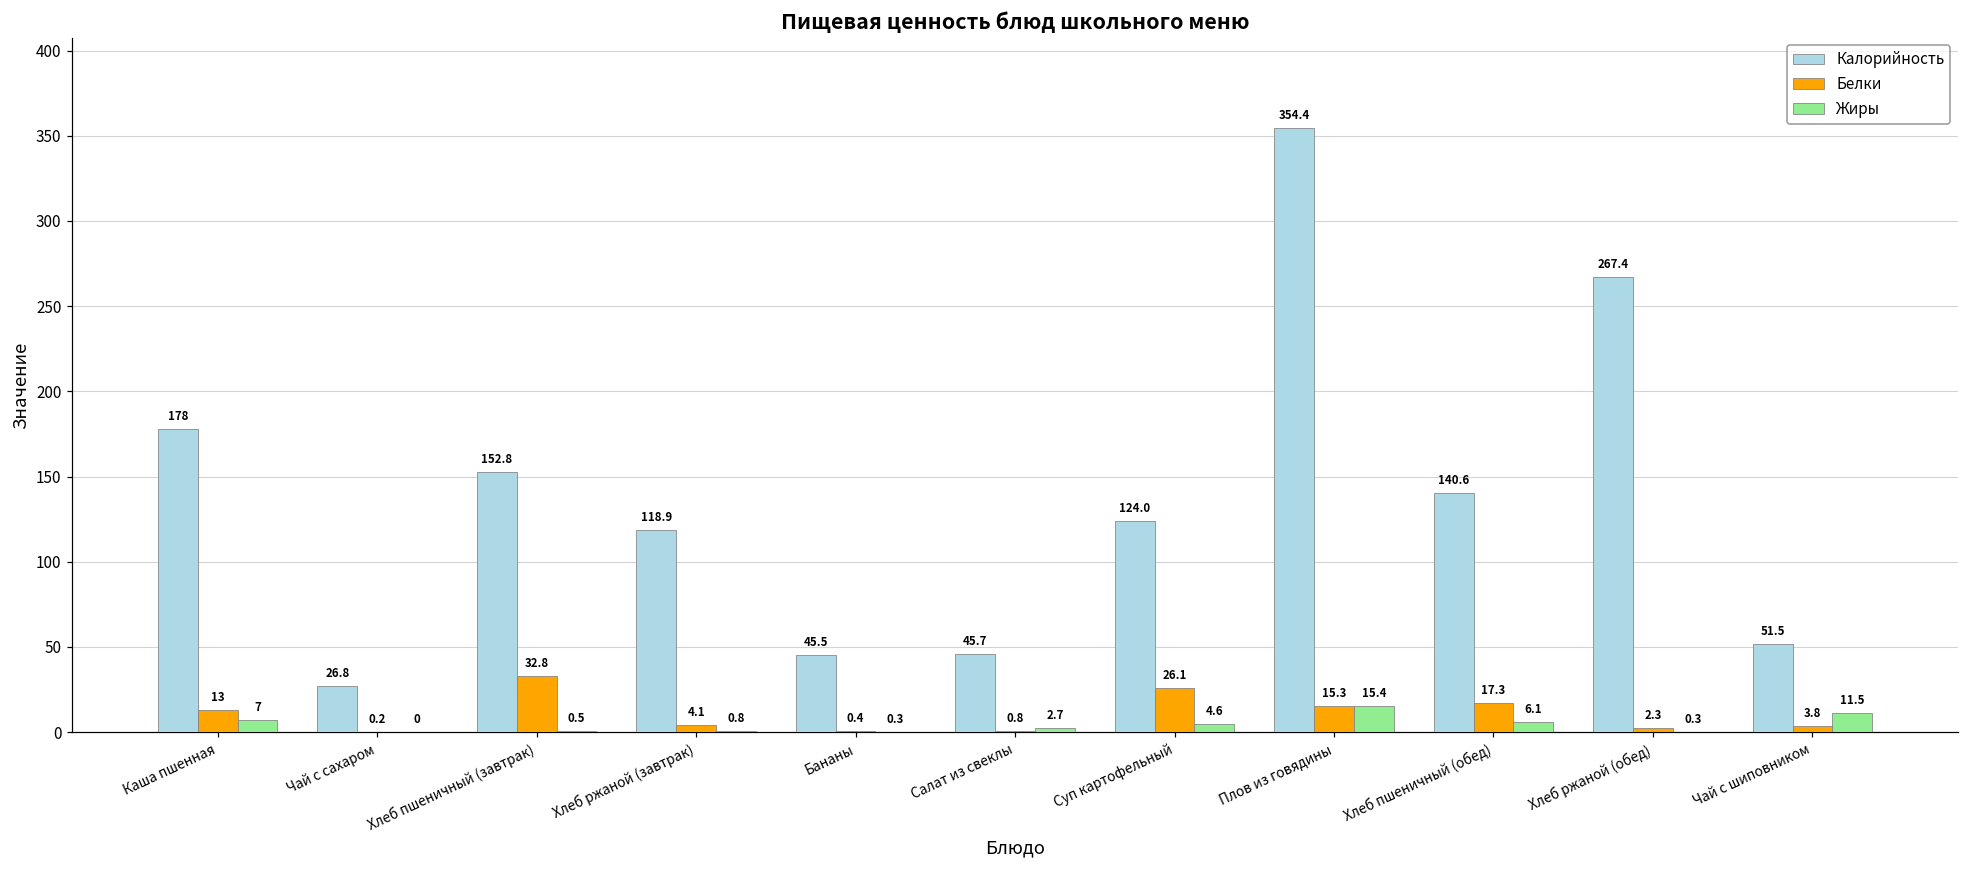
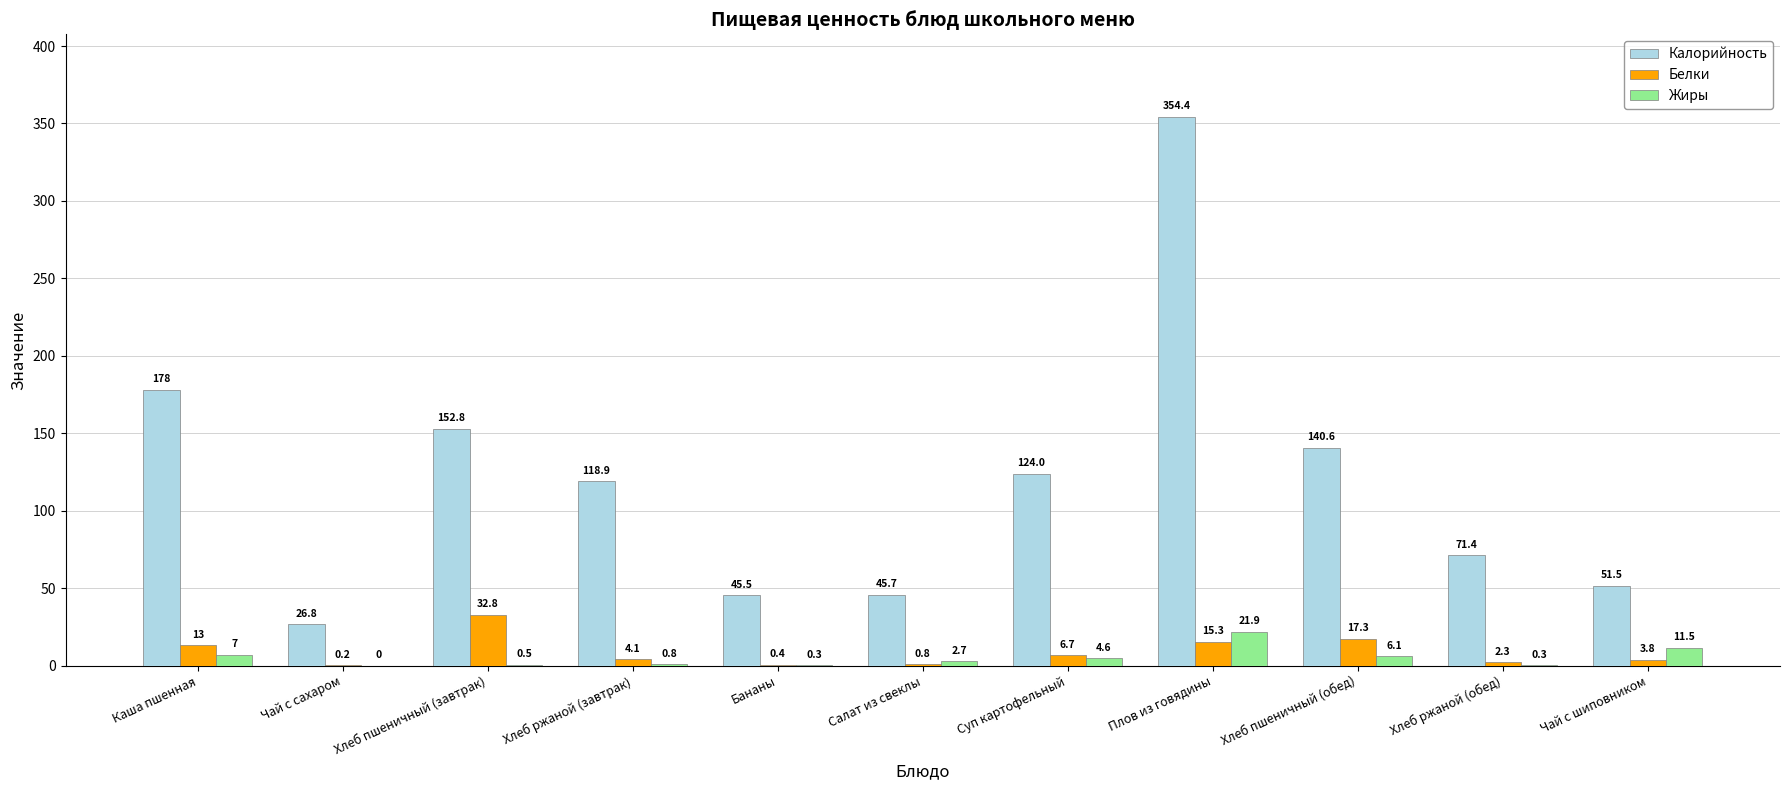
Белки, Суп картофельный: 26.1 -> 6.7
Жиры, Плов из говядины: 15.4 -> 21.9
Калорийность, Хлеб ржаной (обед): 267.4 -> 71.4
